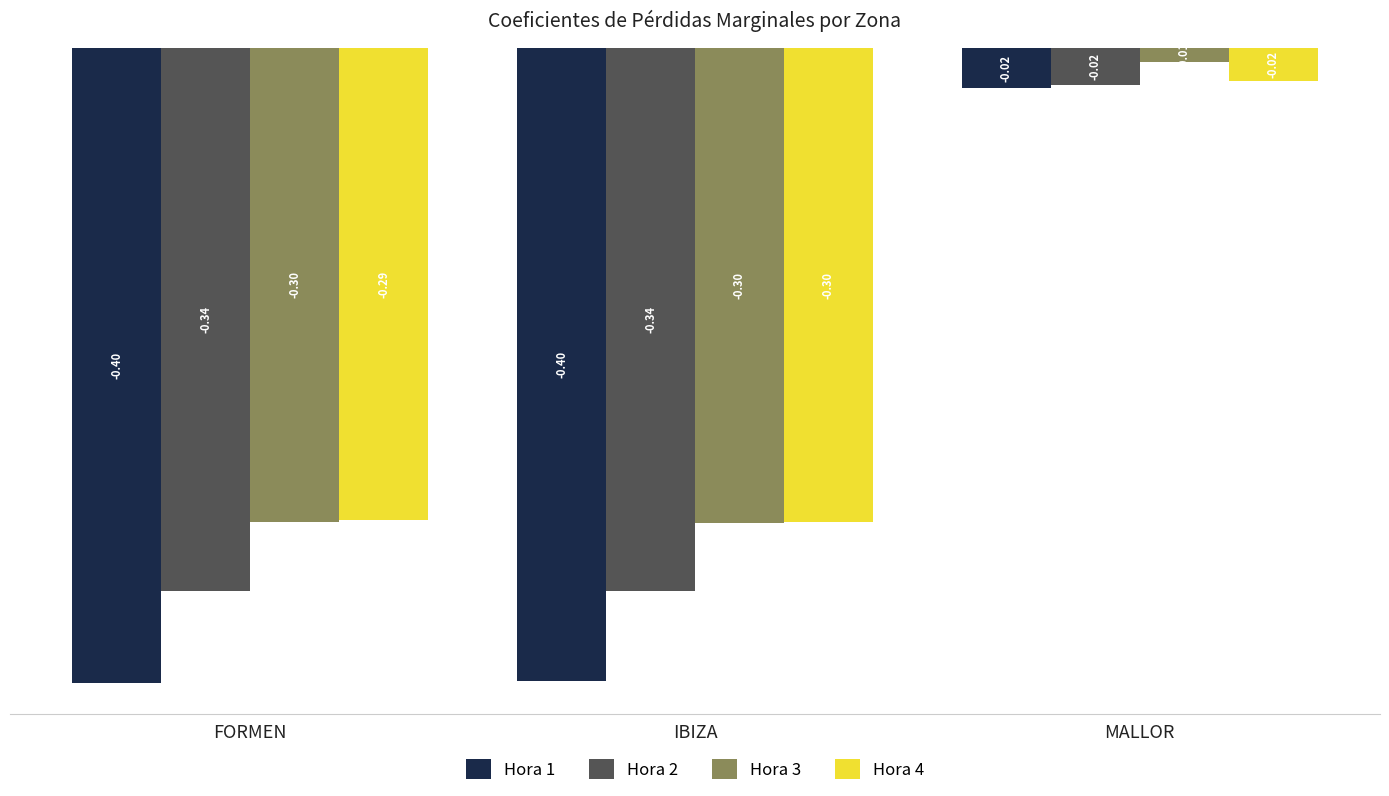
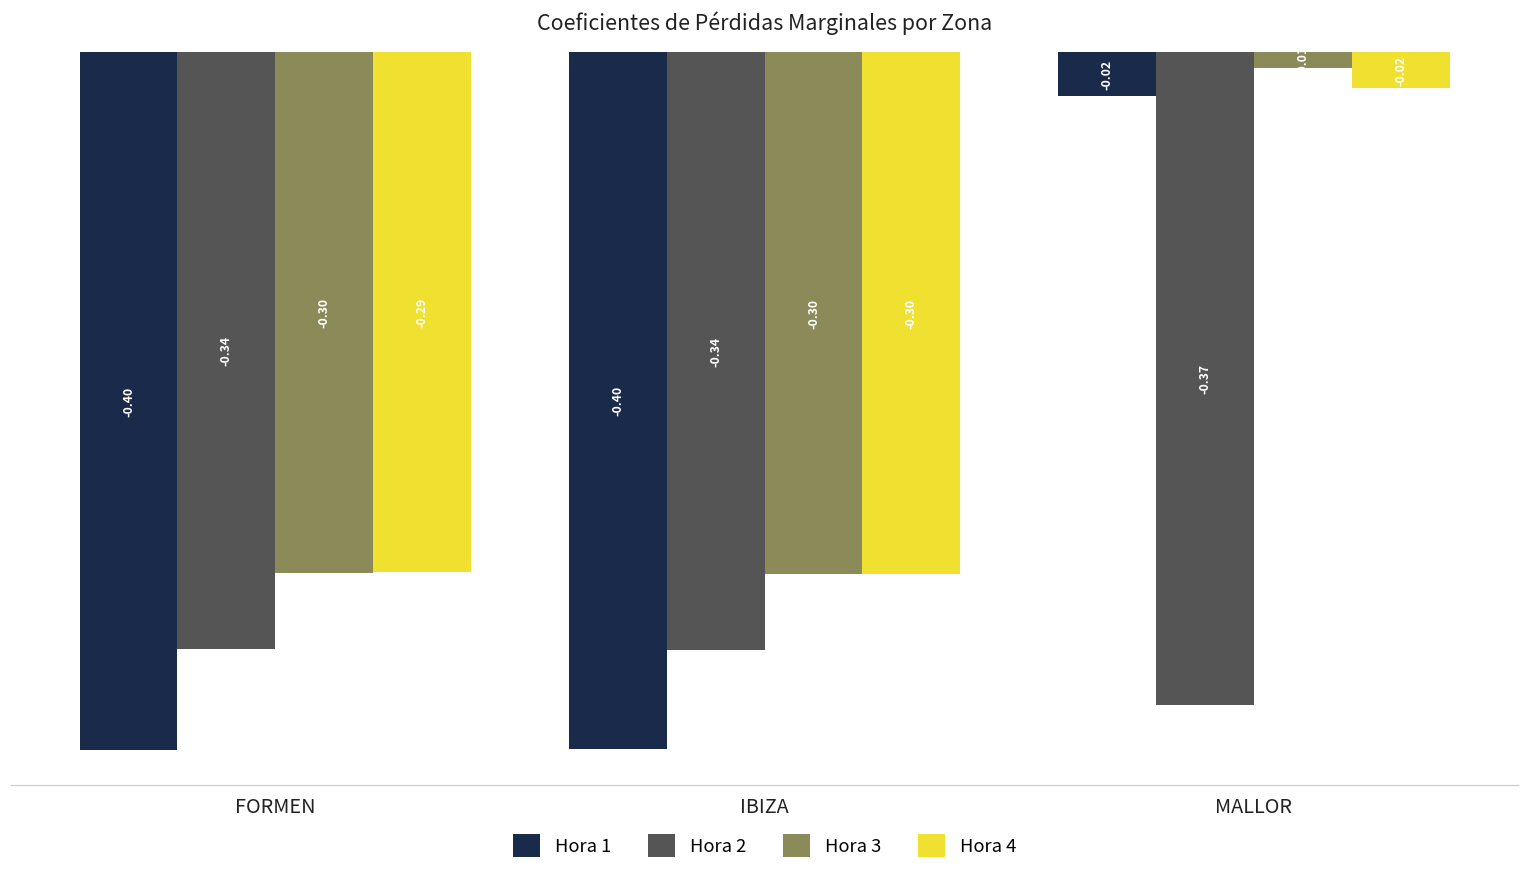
Hora 2, MALLOR: -0.02 -> -0.37
